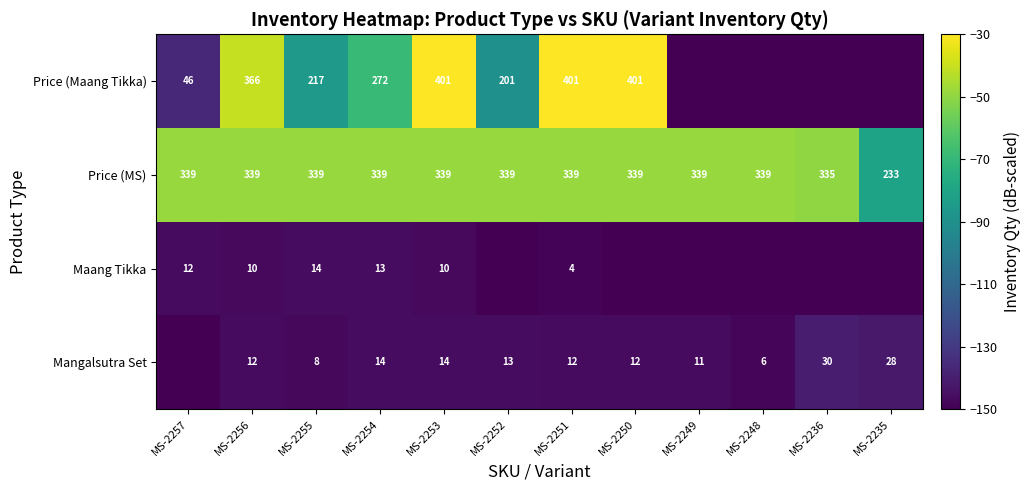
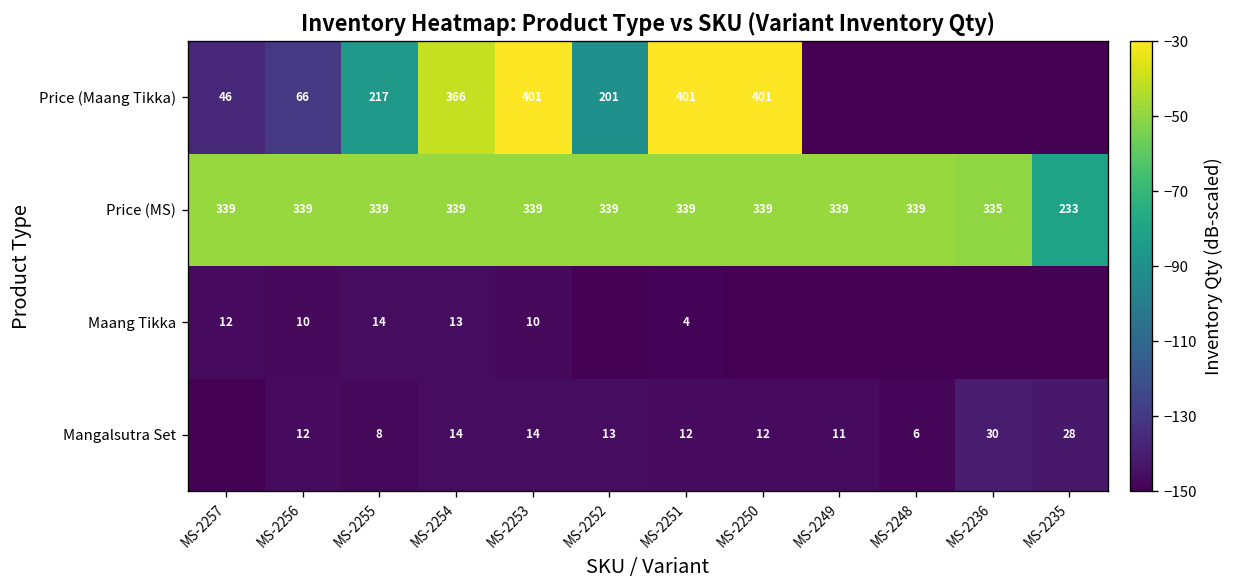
Price (Maang Tikka), MS-2256: 366 -> 66
Price (Maang Tikka), MS-2254: 272 -> 366
